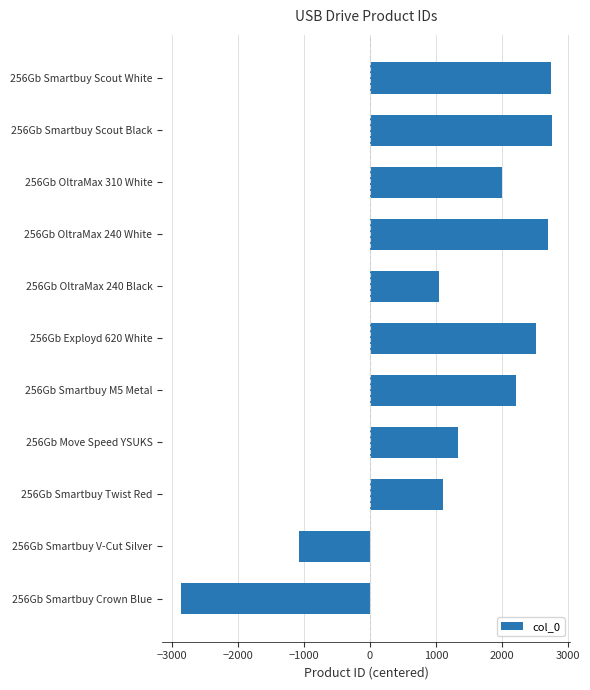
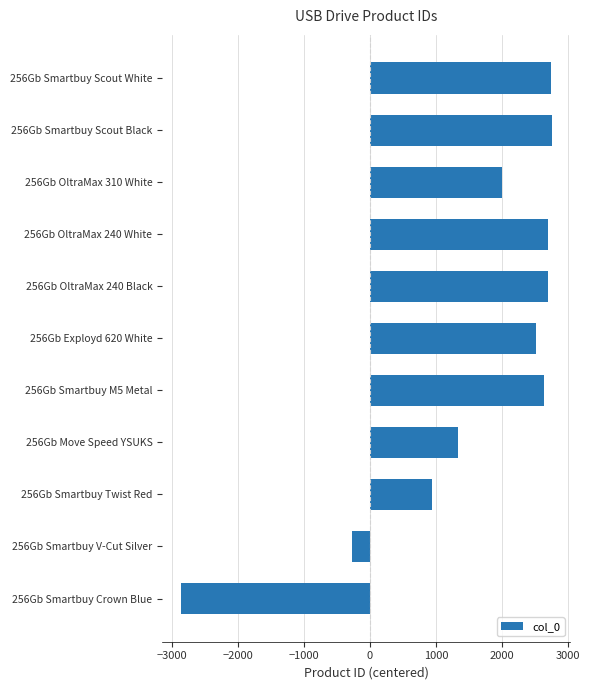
256Gb OltraMax 240 Black: 1100 -> 2700
256Gb Smartbuy M5 Metal: 2200 -> 2600
256Gb Smartbuy Twist Red: 1100 -> 900
256Gb Smartbuy V-Cut Silver: -1100 -> -300
